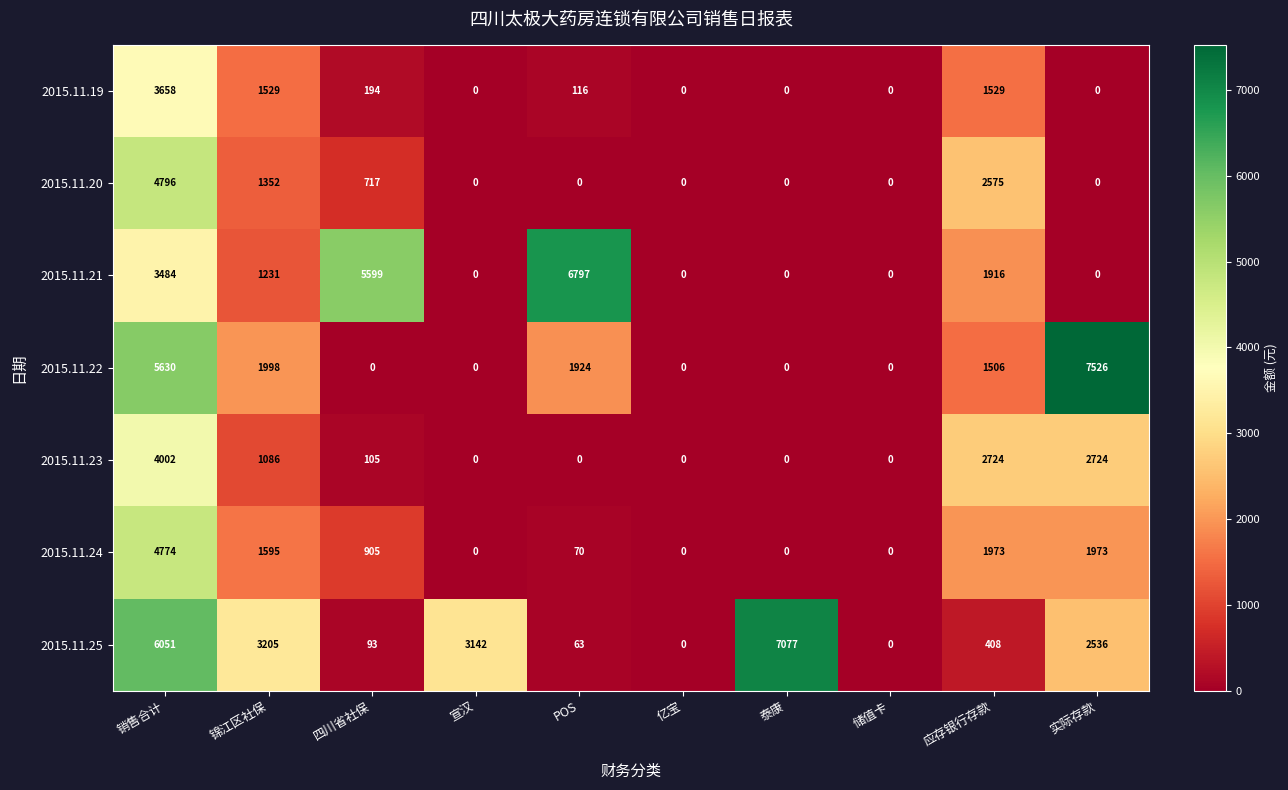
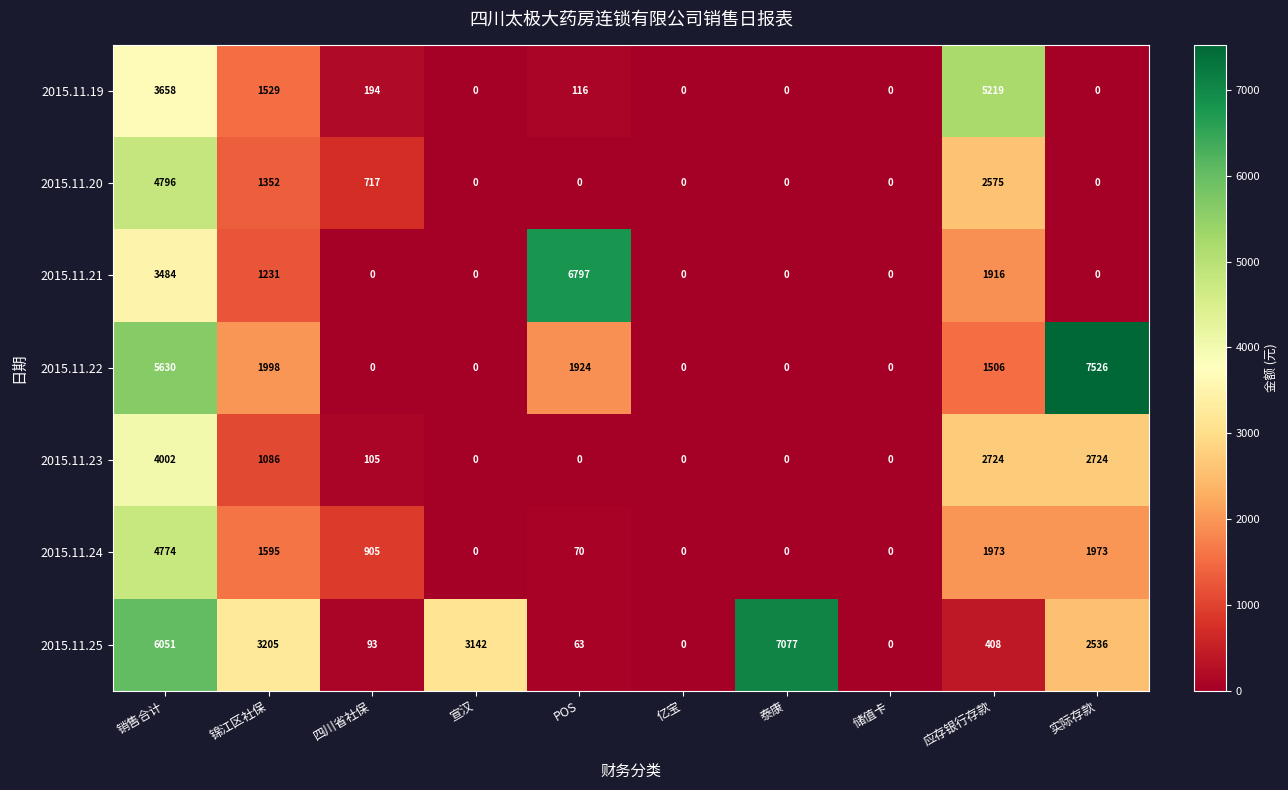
2015.11.19, 应存银行存款: 1529 -> 5219
2015.11.21, 四川省社保: 5599 -> 0
